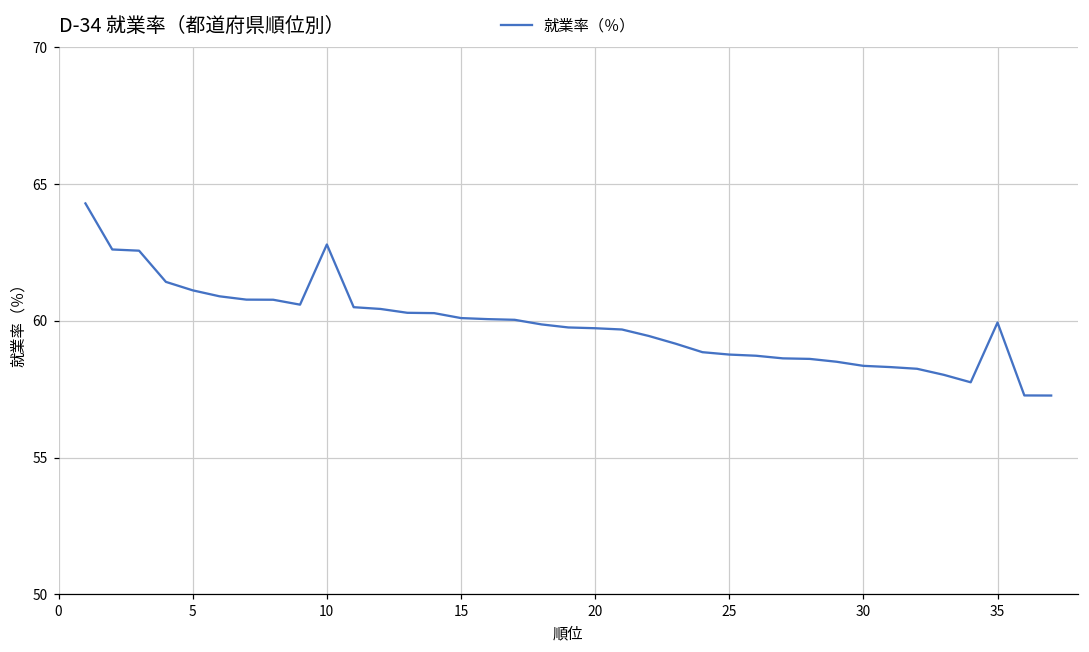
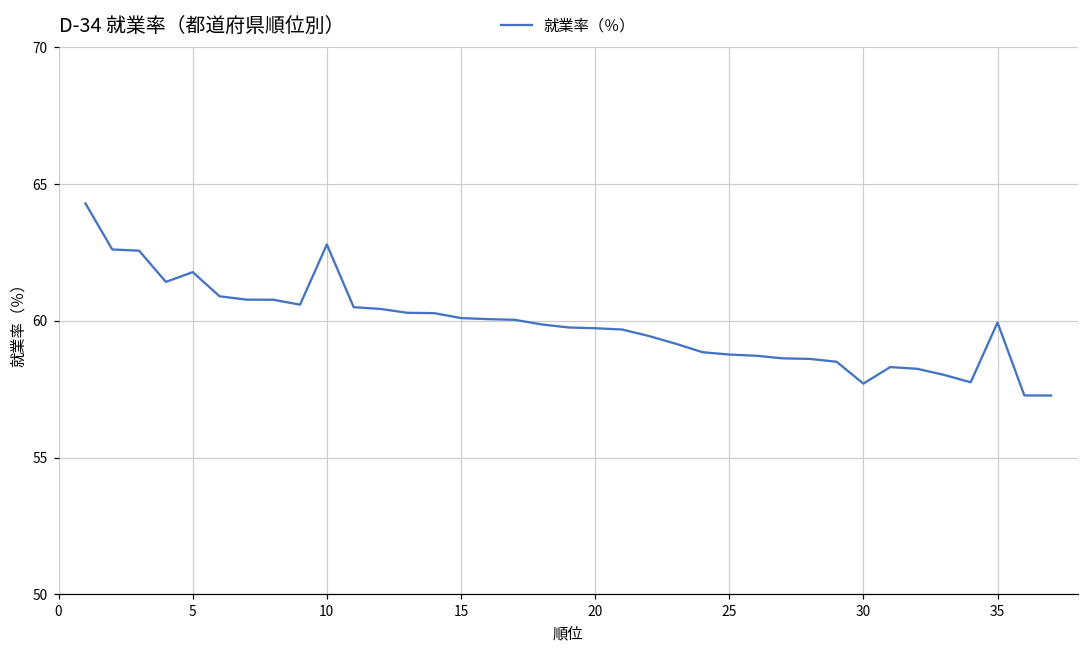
5: 61.1 -> 61.8
30: 58.4 -> 57.7
